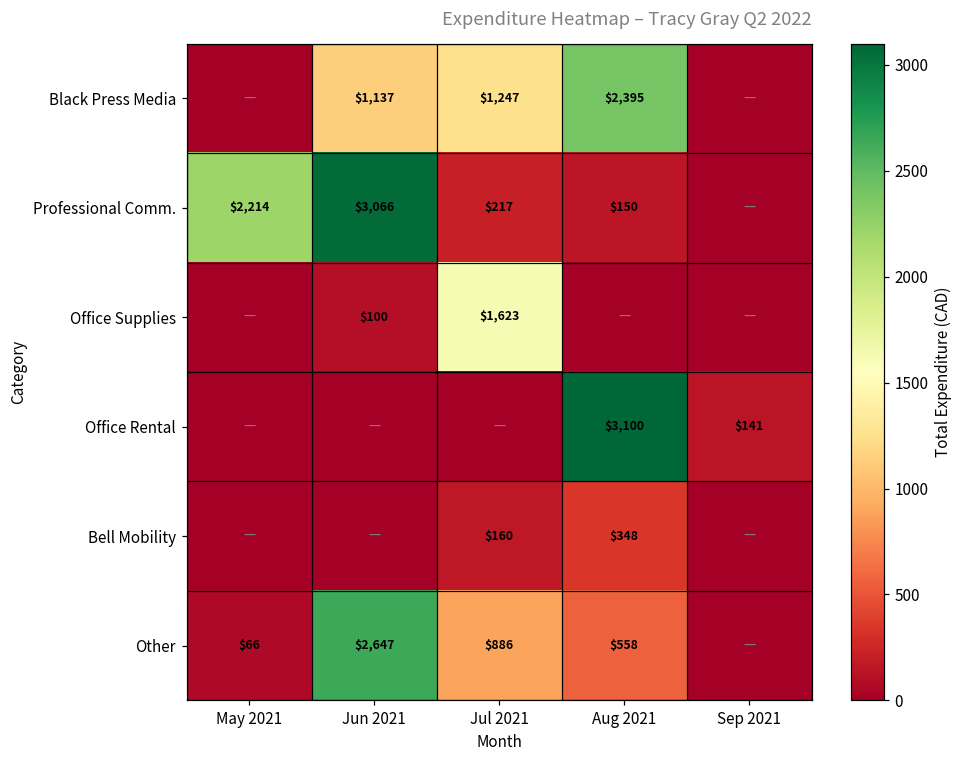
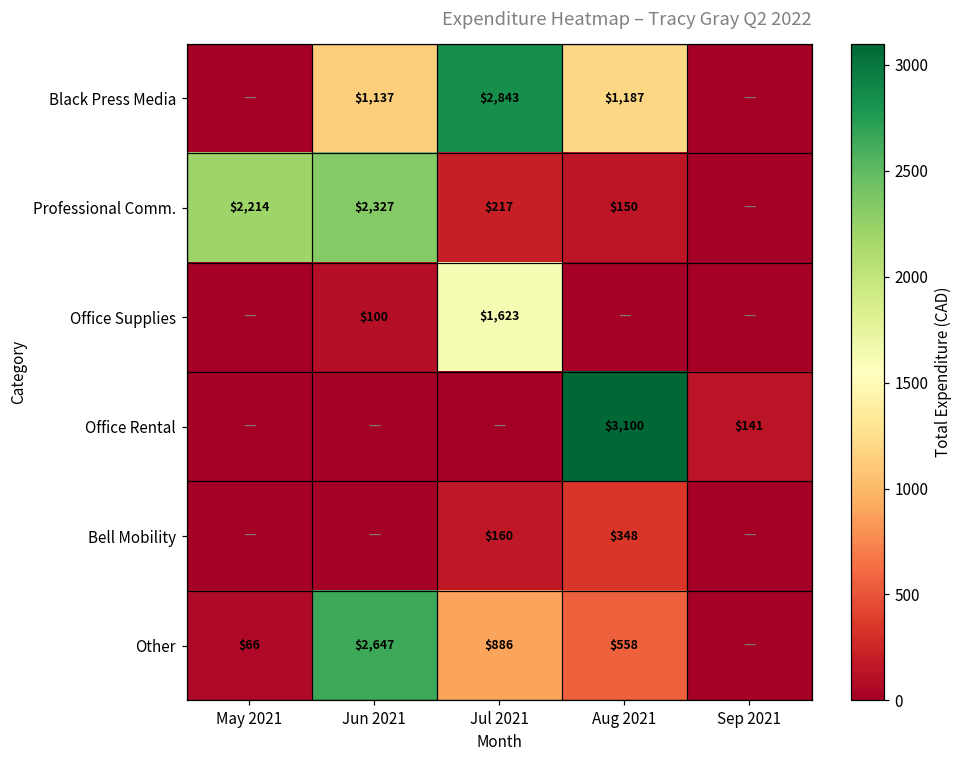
Black Press Media, Jul 2021: $1,247 -> $2,843
Black Press Media, Aug 2021: $2,395 -> $1,187
Professional Comm., Jun 2021: $3,066 -> $2,327
